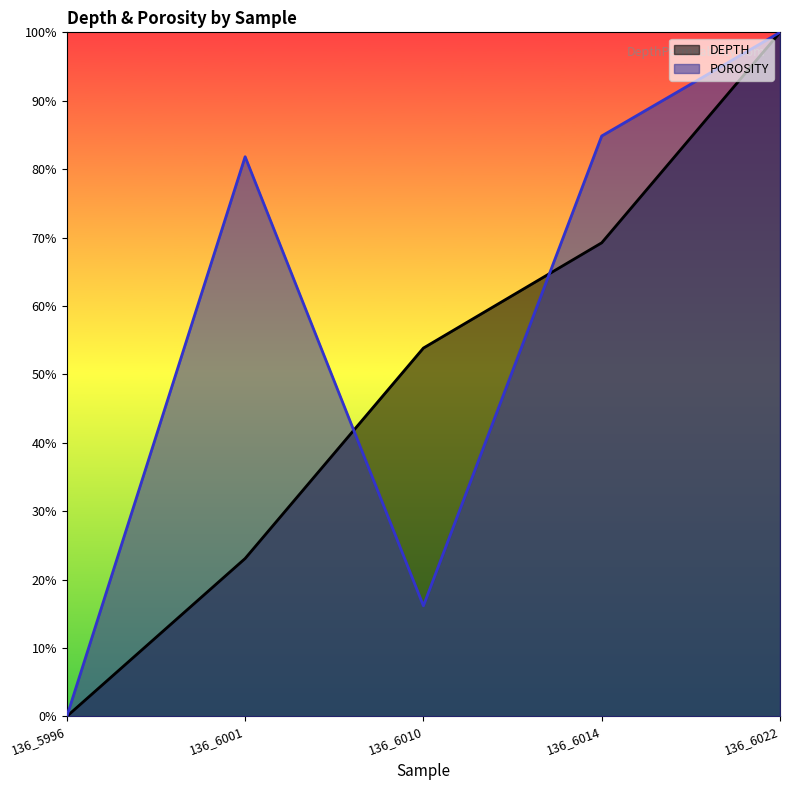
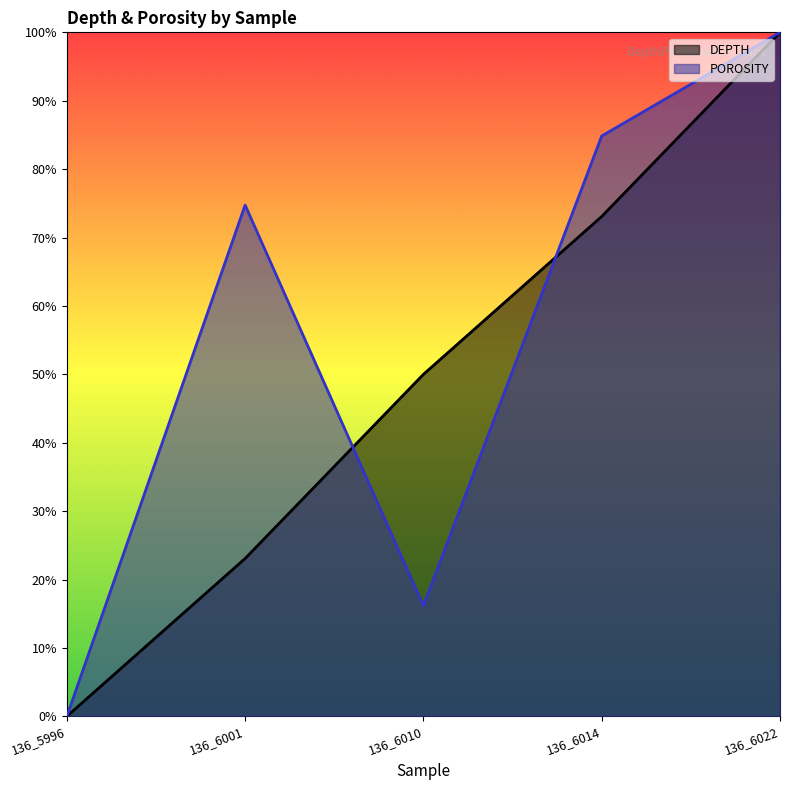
POROSITY, 136_6001: 82% -> 75%
DEPTH, 136_6010: 54% -> 50%
DEPTH, 136_6014: 69% -> 73%
